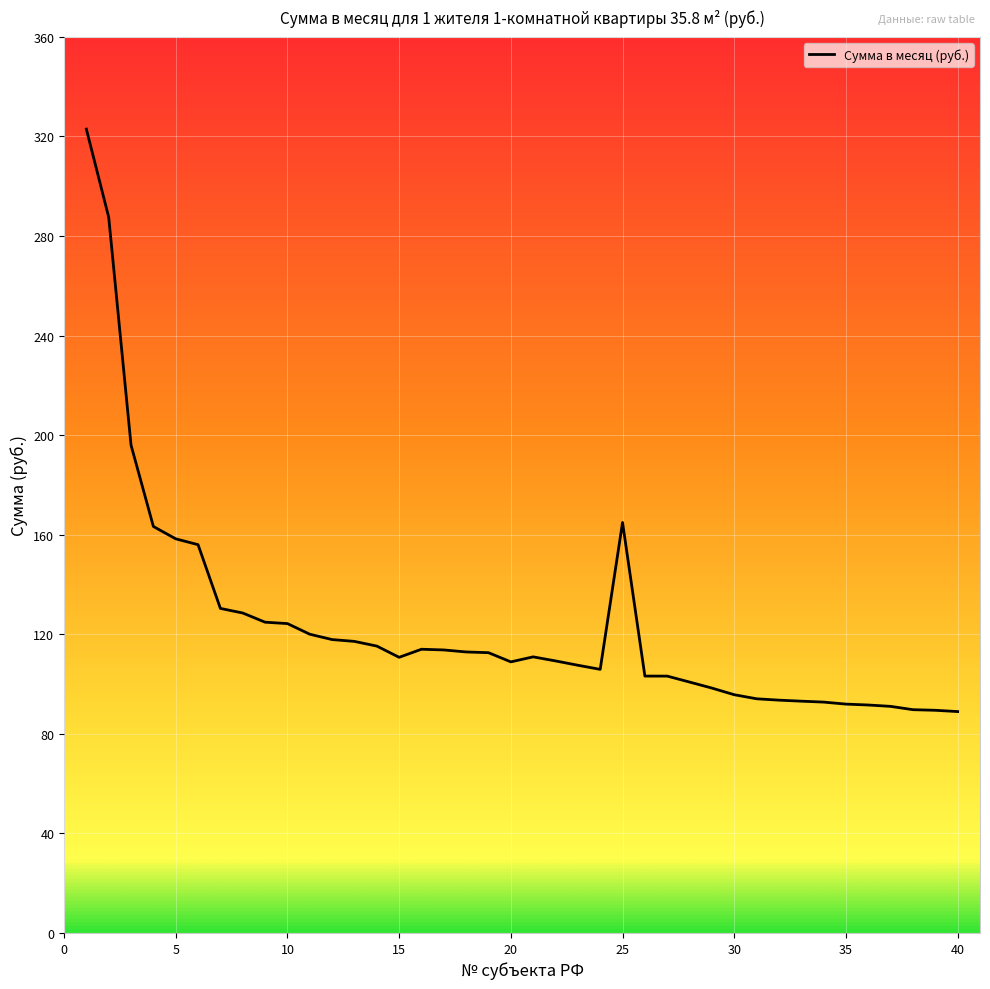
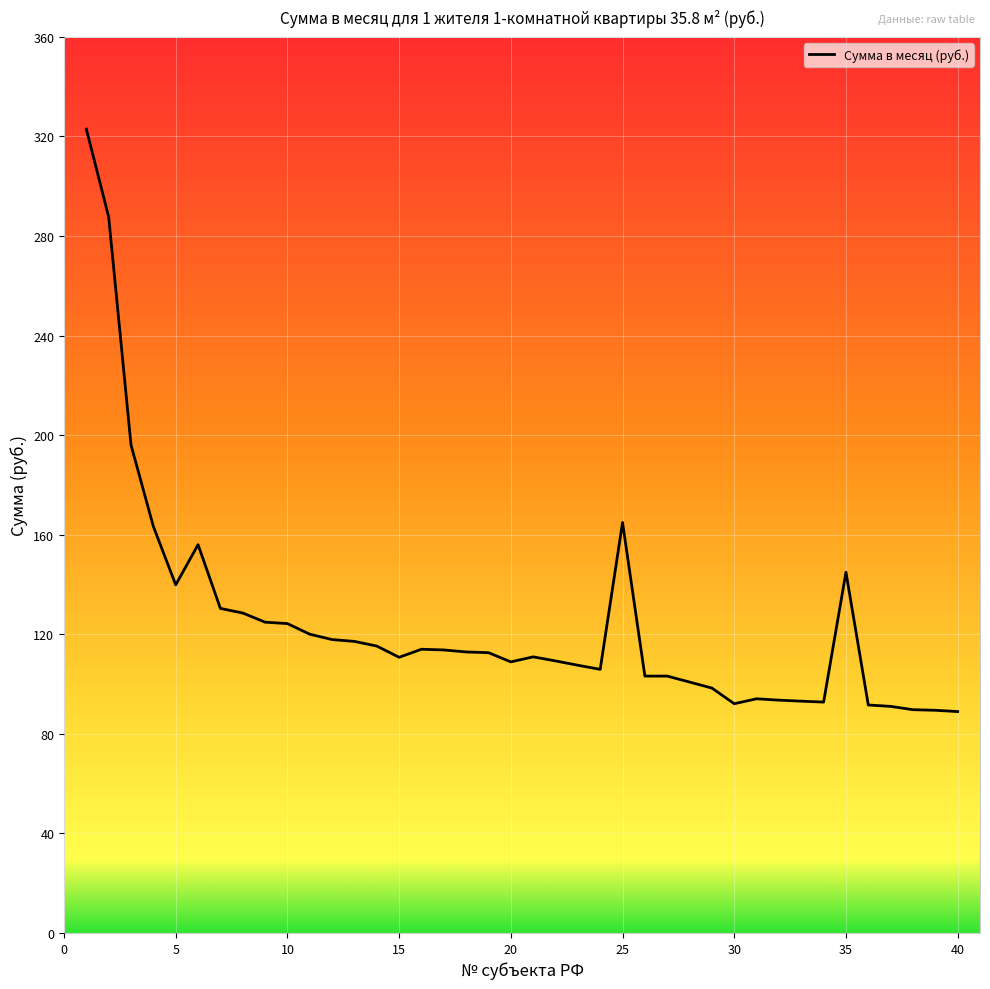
5: 158 -> 140
30: 96 -> 92
35: 92 -> 145
